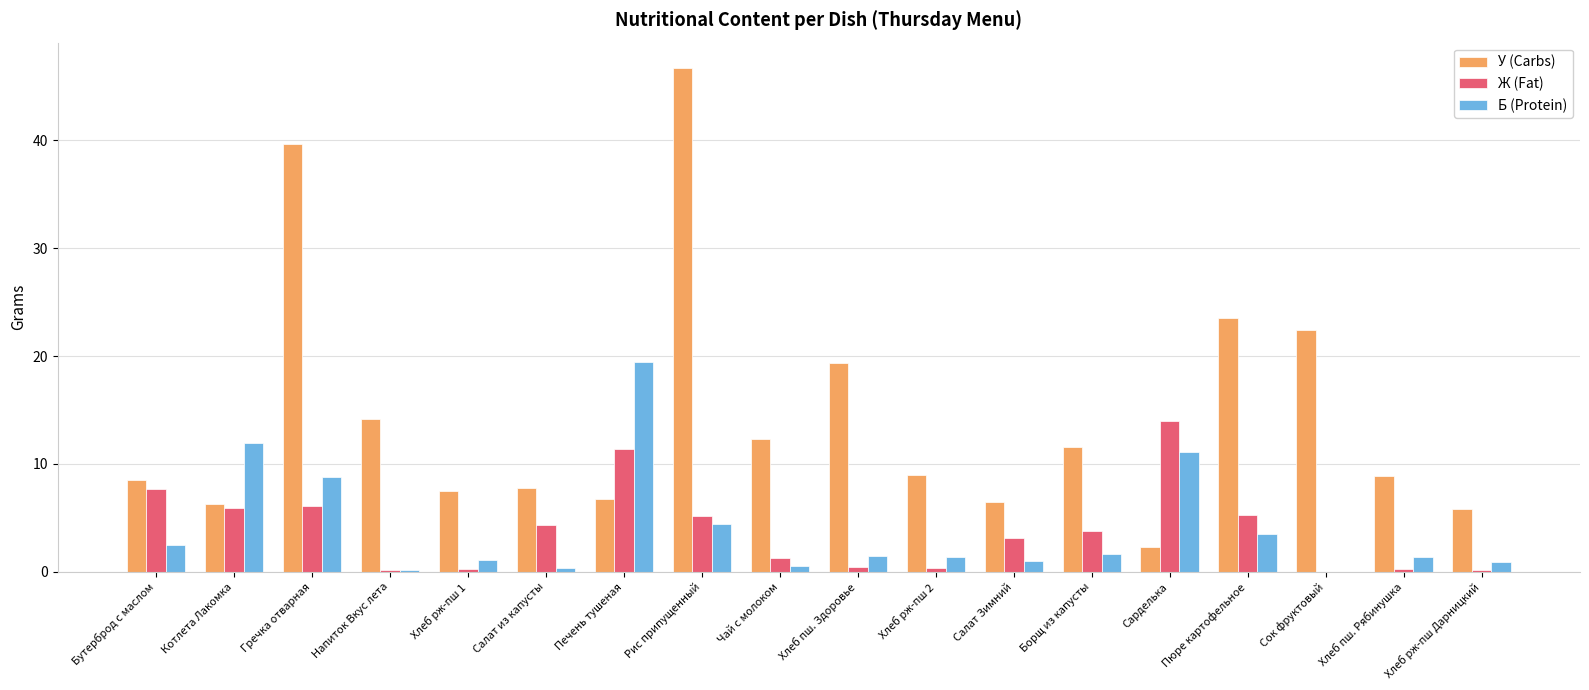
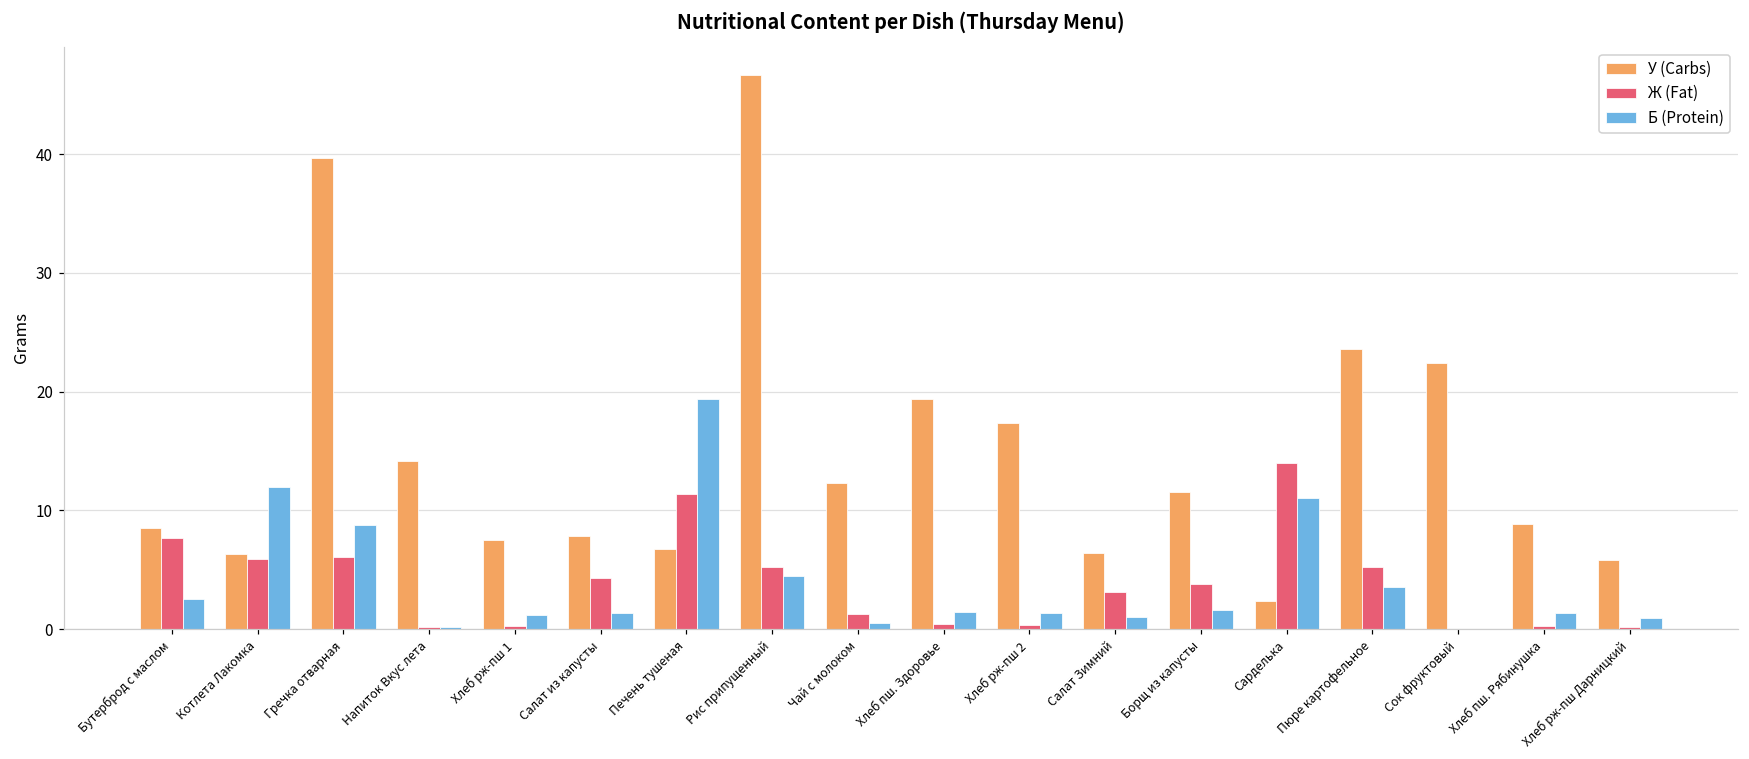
Б (Protein), Салат из капусты: 0.4 -> 1.3
У (Carbs), Хлеб рж-пш 2: 9.0 -> 17.3
